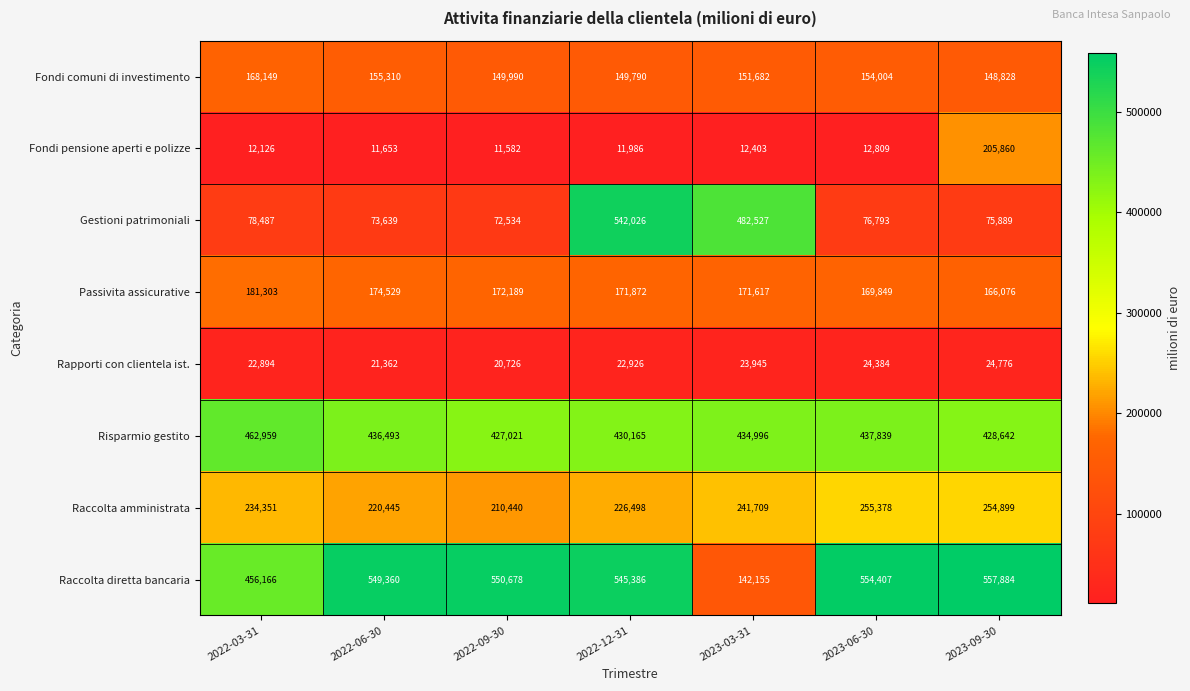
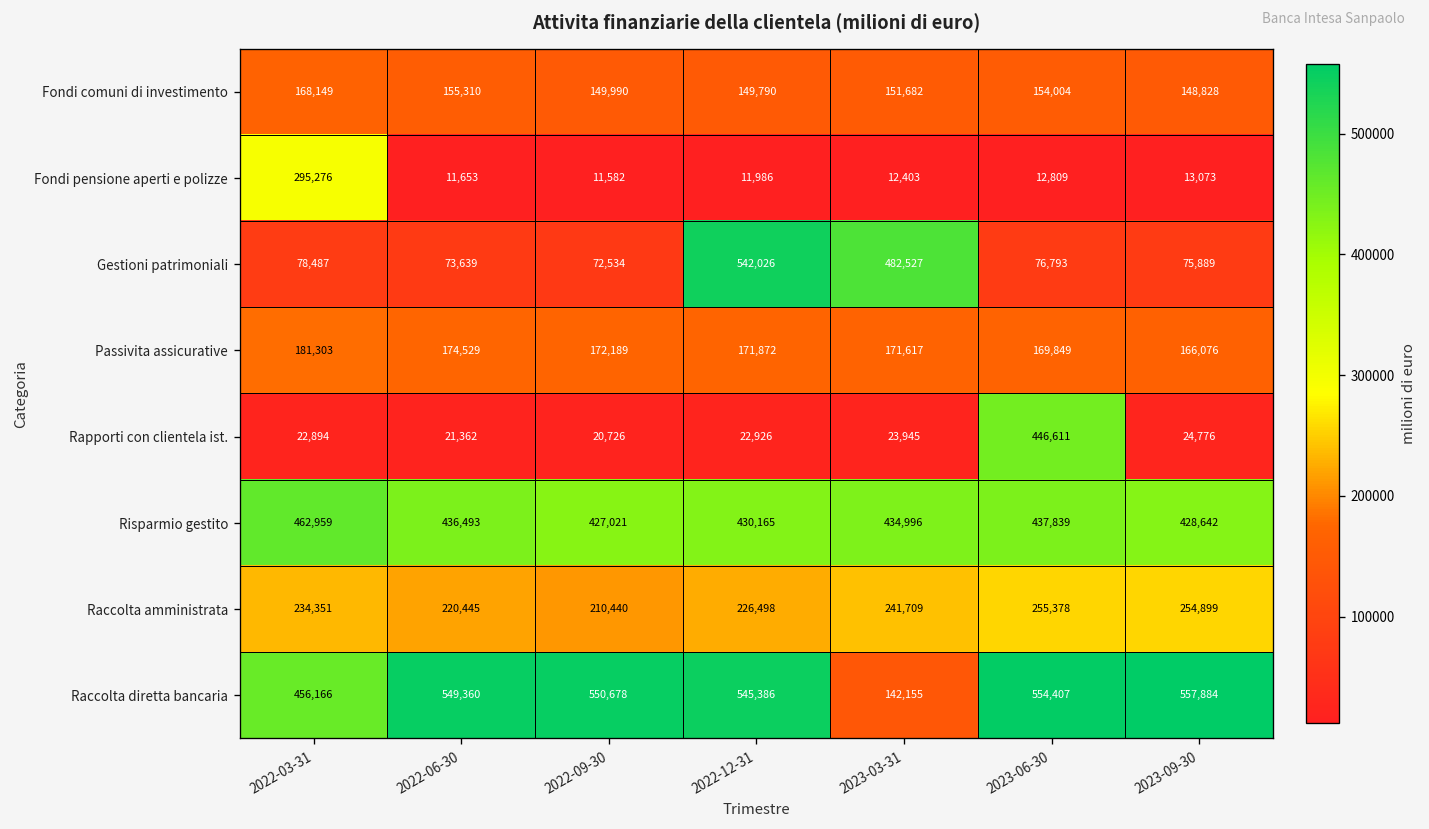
Fondi pensione aperti e polizze, 2022-03-31: 12,126 -> 295,276
Fondi pensione aperti e polizze, 2023-09-30: 205,860 -> 13,073
Rapporti con clientela ist., 2023-06-30: 24,384 -> 446,611
